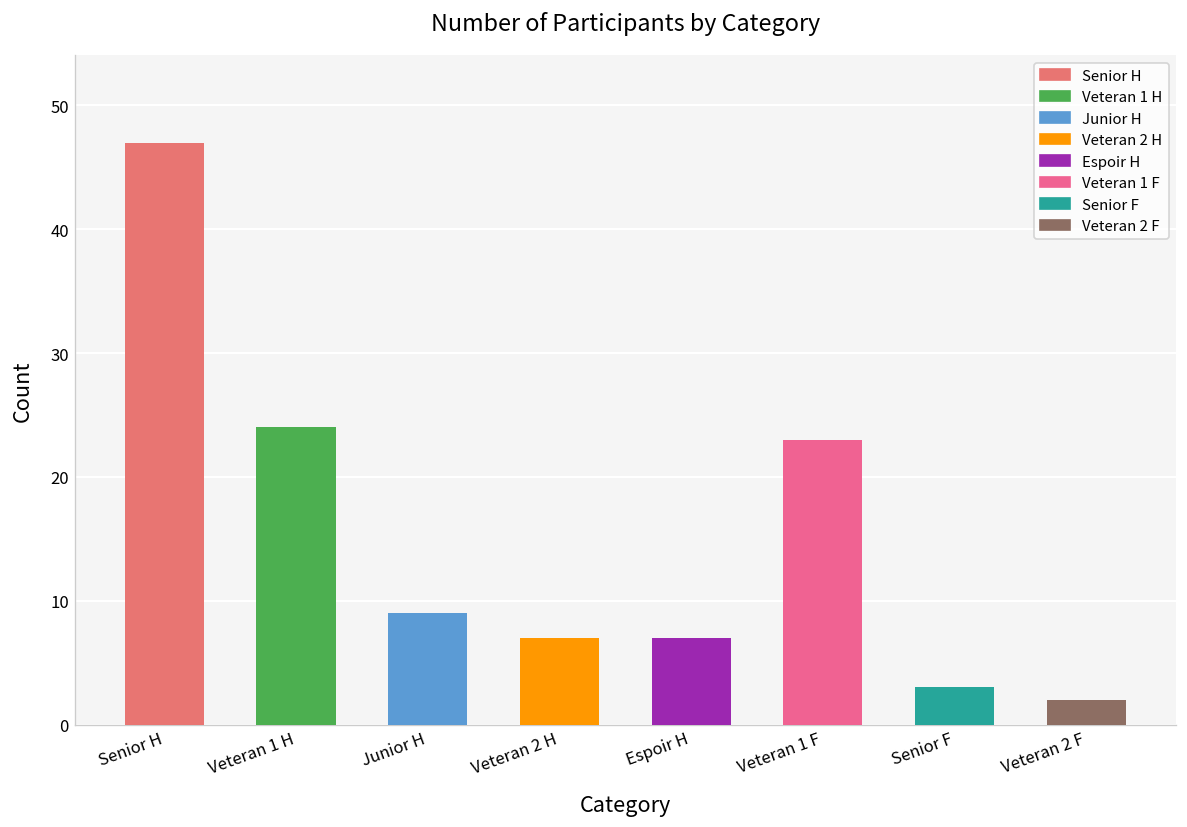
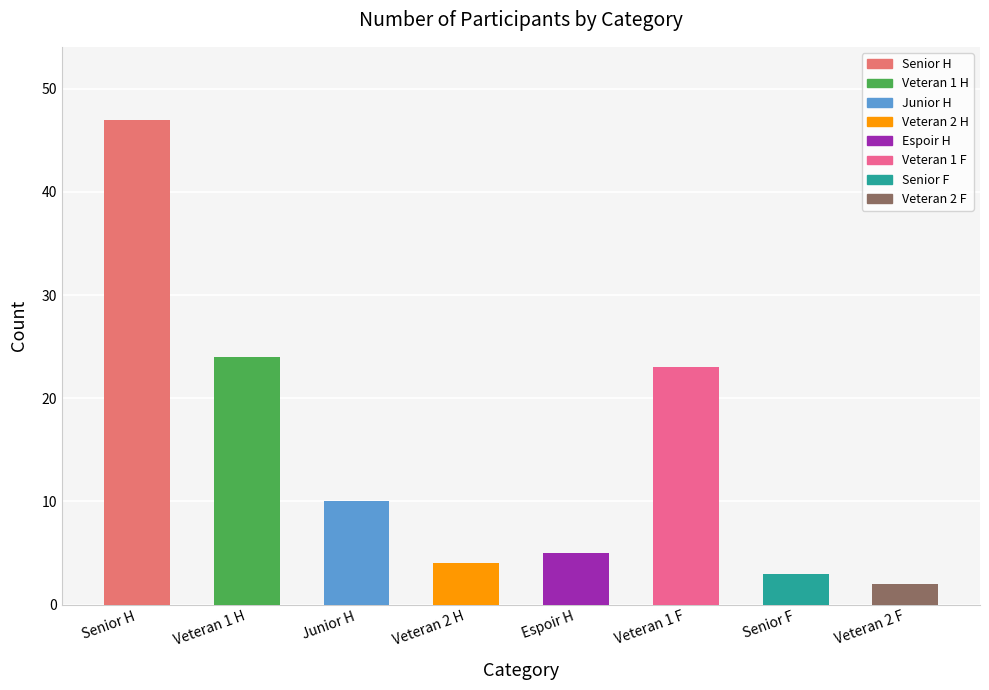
Junior H: 9 -> 10
Veteran 2 H: 7 -> 4
Espoir H: 7 -> 5
